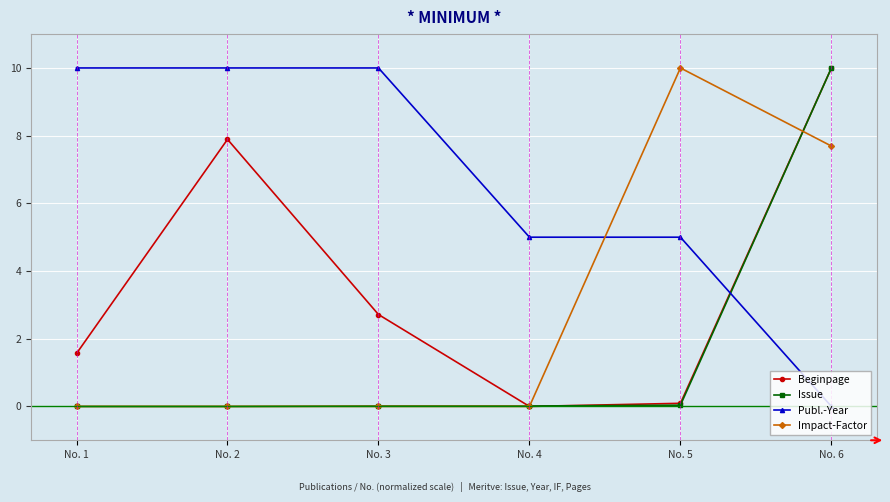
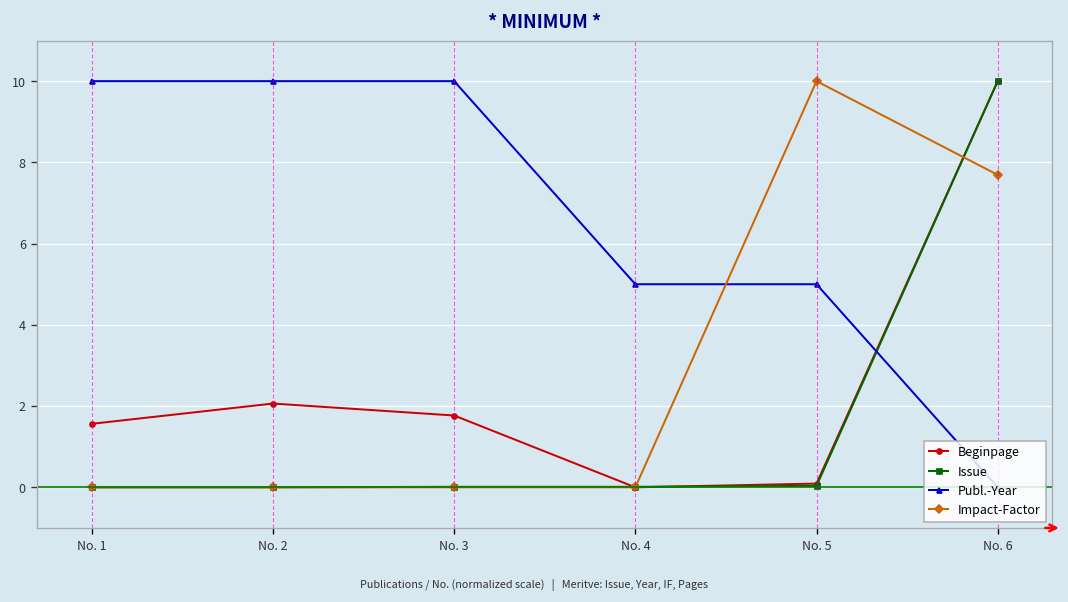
Beginpage, No. 2: 7.9 -> 2.1
Beginpage, No. 3: 2.7 -> 1.8
